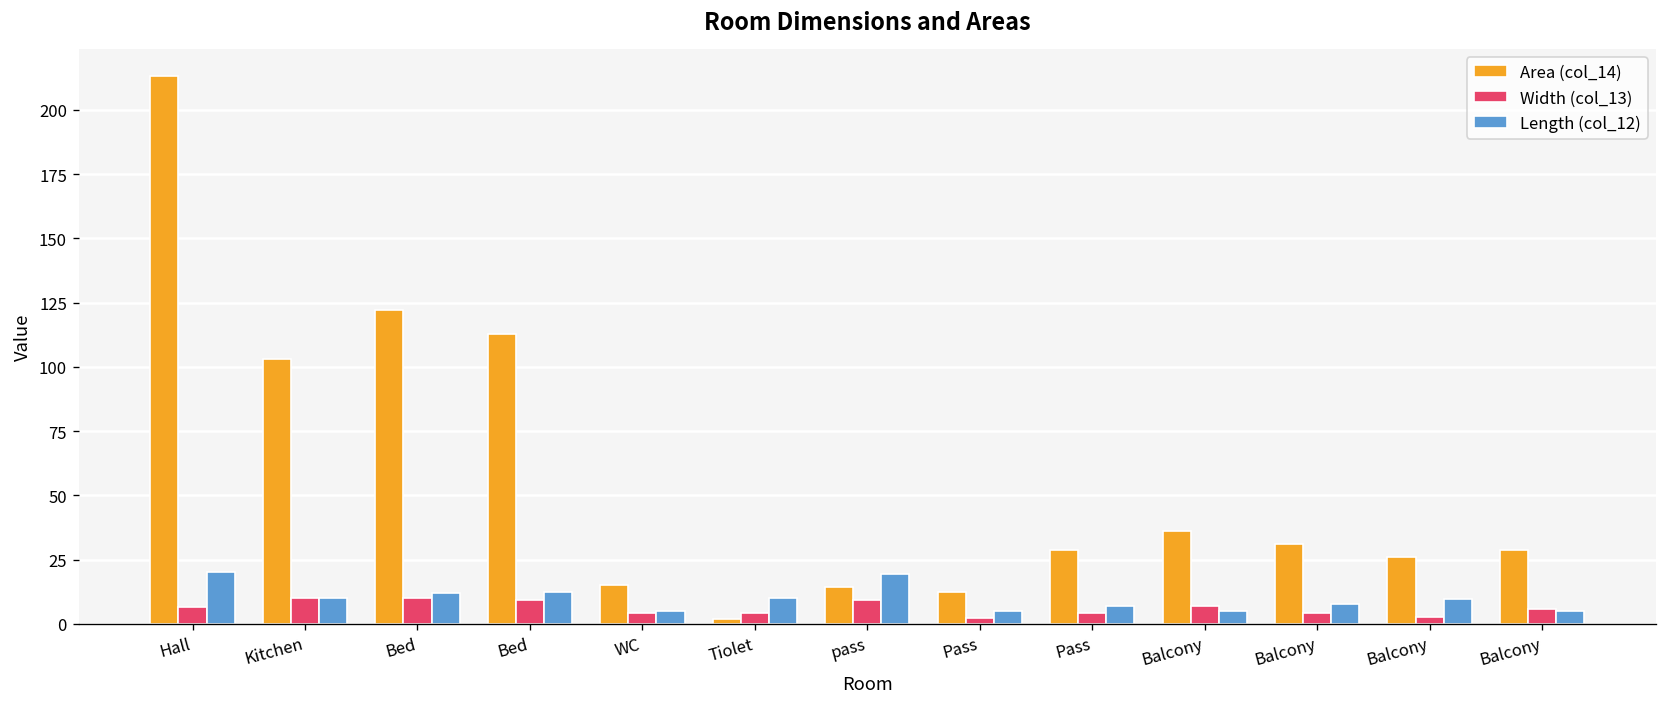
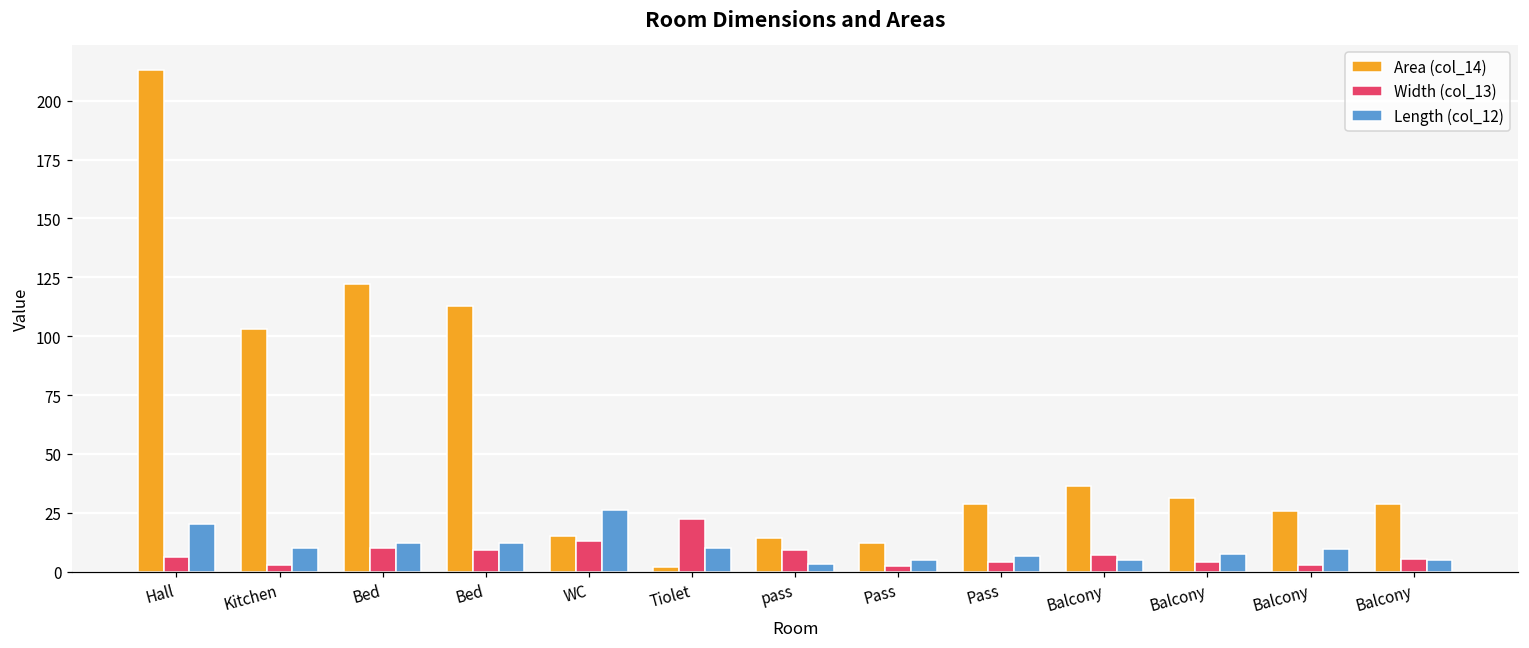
Width (col_13), Kitchen: 10 -> 3
Width (col_13), WC: 4 -> 13
Length (col_12), WC: 5 -> 26
Width (col_13), Tiolet: 4 -> 23
Length (col_12), pass: 20 -> 3
